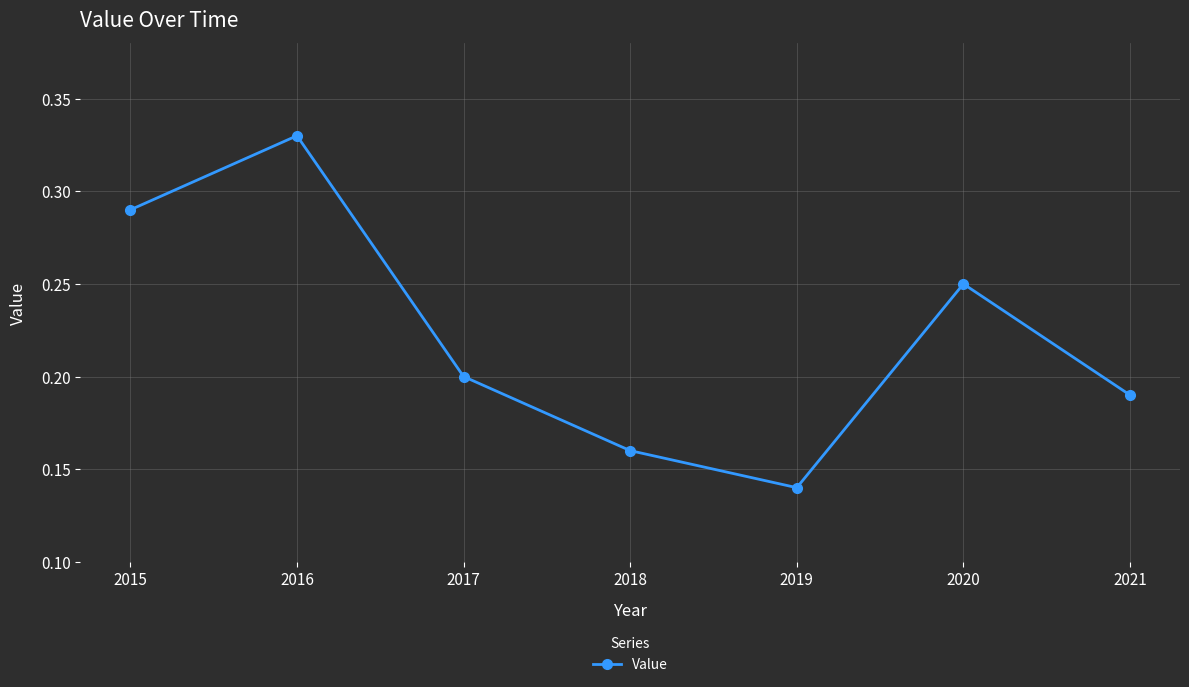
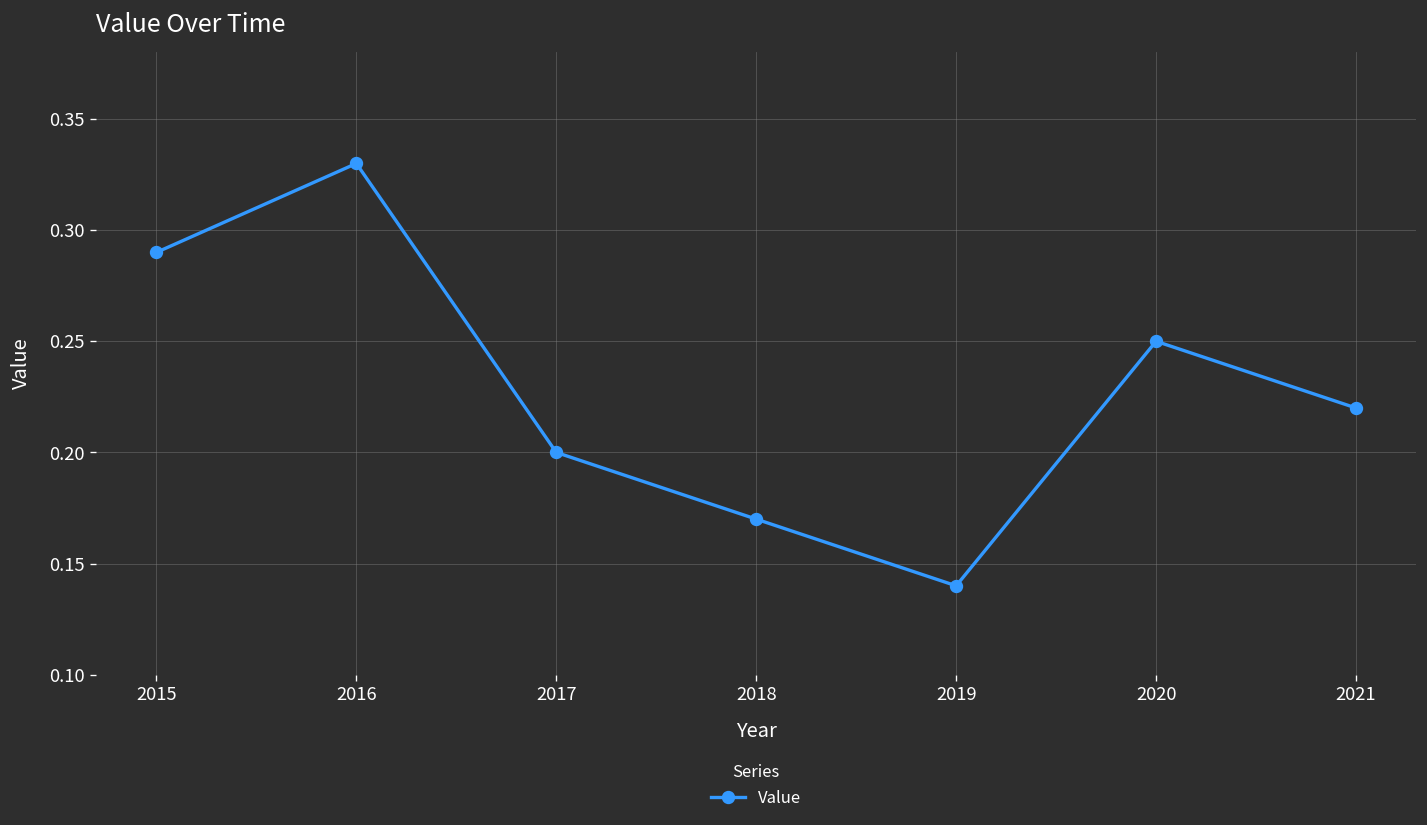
2018: 0.16 -> 0.17
2021: 0.19 -> 0.22
